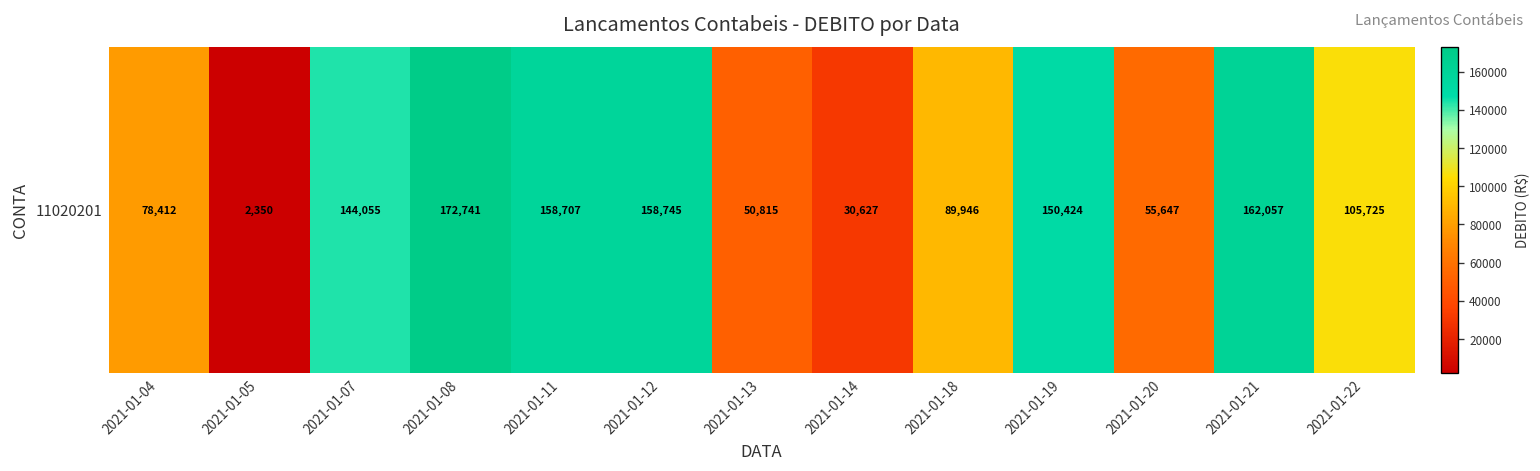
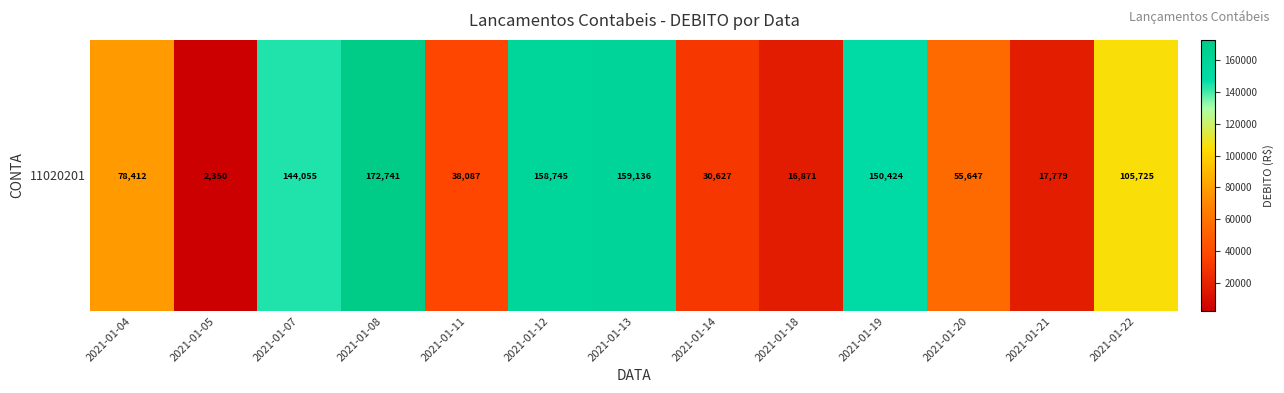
11020201, 2021-01-11: 158,707 -> 38,087
11020201, 2021-01-13: 50,815 -> 159,136
11020201, 2021-01-18: 89,946 -> 16,871
11020201, 2021-01-21: 162,057 -> 17,779
